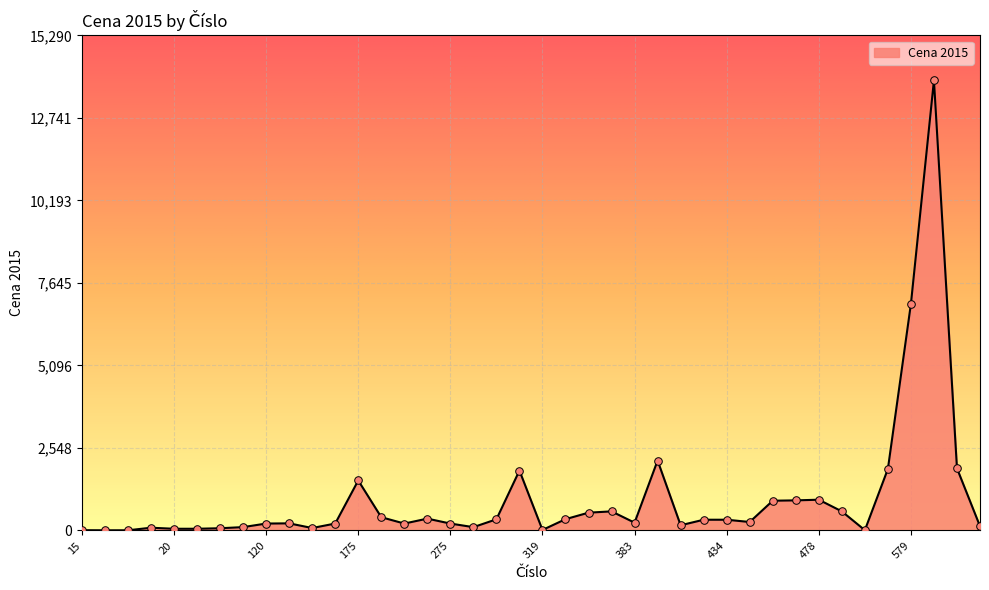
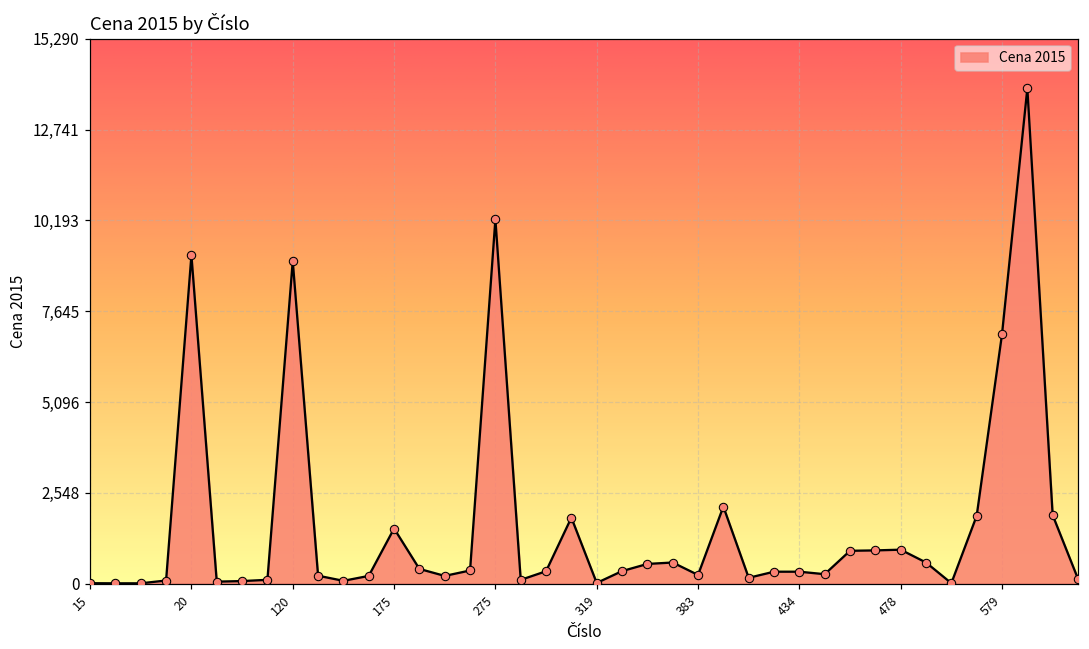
20: 100 -> 9,200
120: 200 -> 9,100
275: 200 -> 10,200
